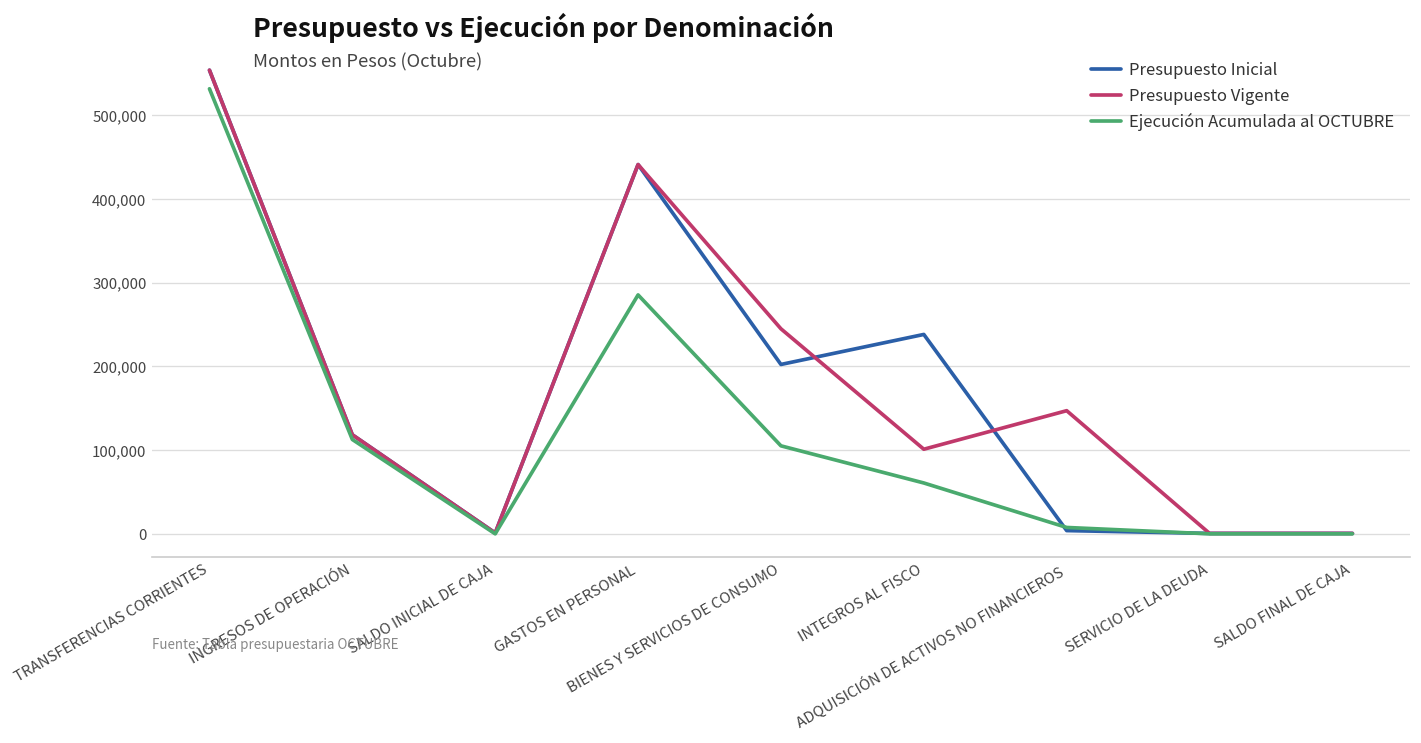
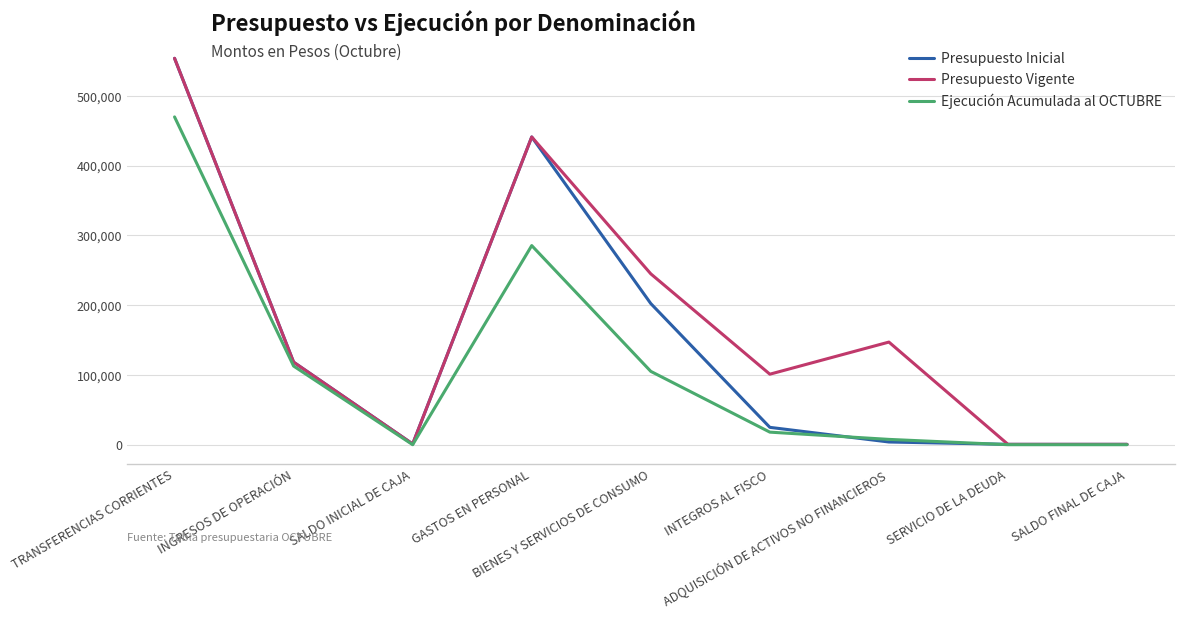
Ejecución Acumulada al OCTUBRE, TRANSFERENCIAS CORRIENTES: 530,000 -> 470,000
Presupuesto Inicial, INTEGROS AL FISCO: 240,000 -> 20,000
Ejecución Acumulada al OCTUBRE, INTEGROS AL FISCO: 60,000 -> 20,000
